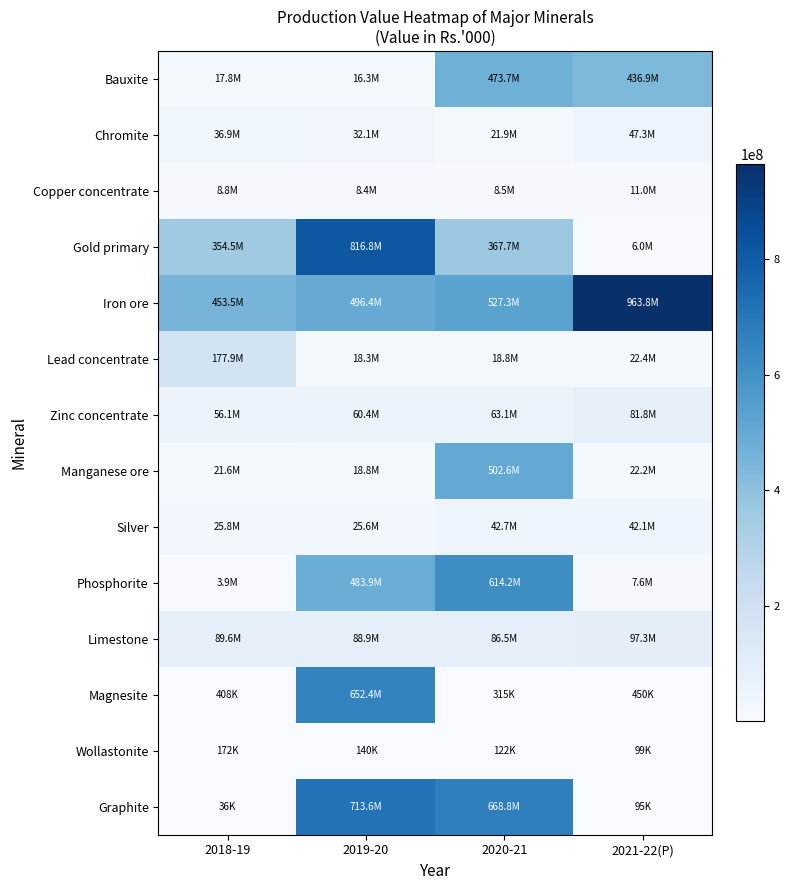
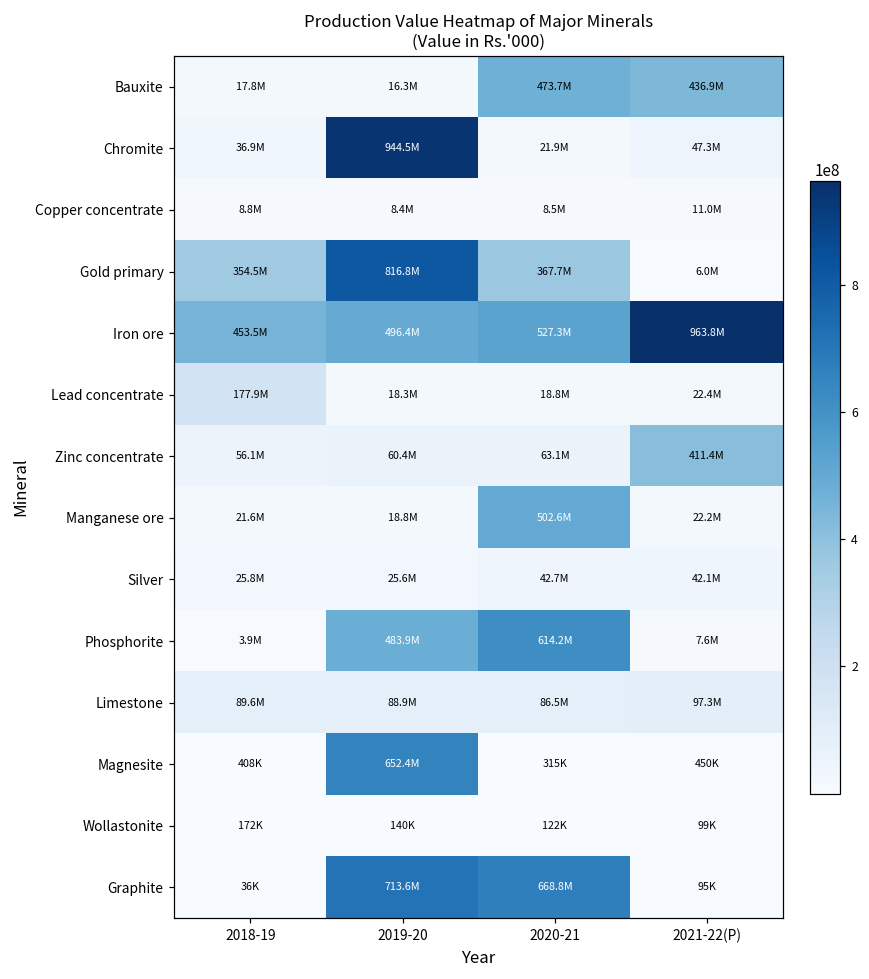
Chromite, 2019-20: 32.1M -> 944.5M
Zinc concentrate, 2021-22(P): 81.8M -> 411.4M
